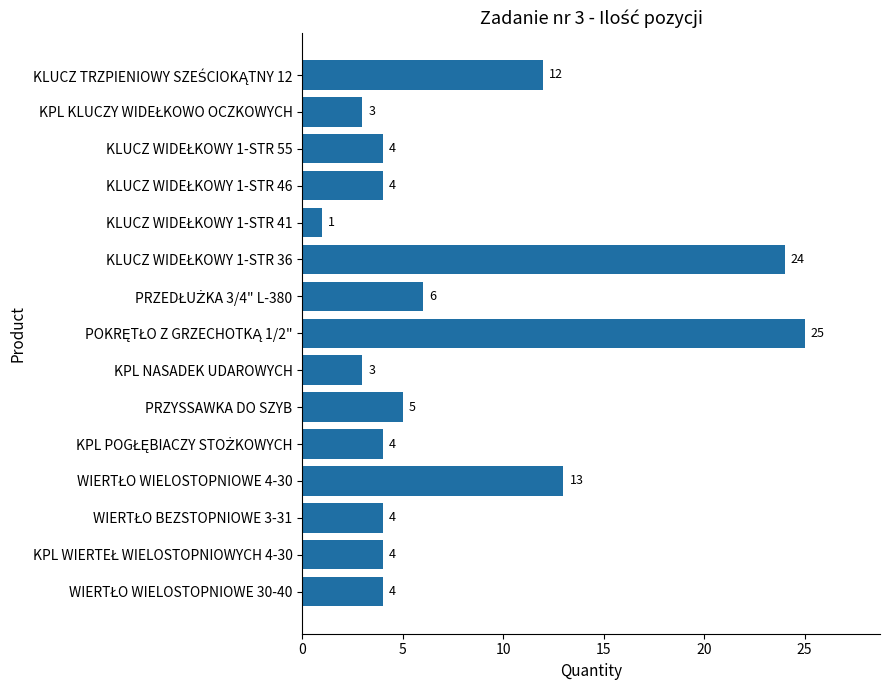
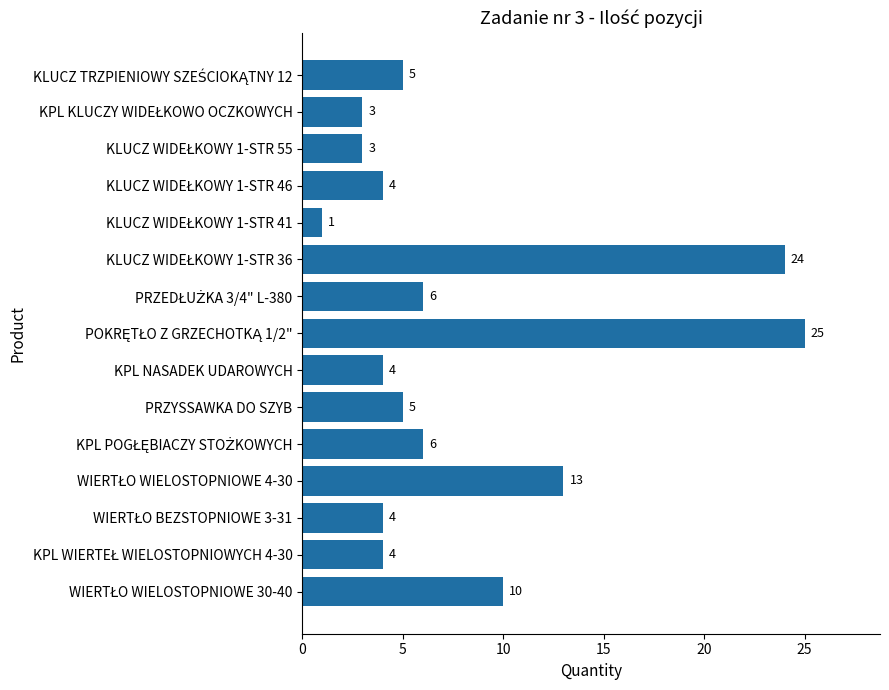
KLUCZ TRZPIENIOWY SZEŚCIOKĄTNY 12: 12 -> 5
KLUCZ WIDEŁKOWY 1-STR 55: 4 -> 3
KPL NASADEK UDAROWYCH: 3 -> 4
KPL POGŁĘBIACZY STOŻKOWYCH: 4 -> 6
WIERTŁO WIELOSTOPNIOWE 30-40: 4 -> 10
